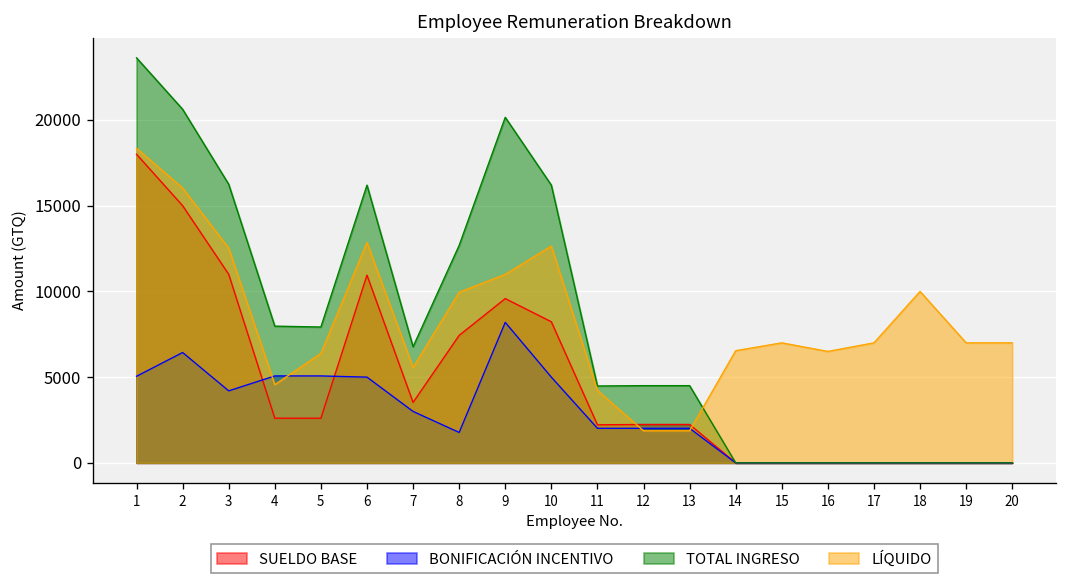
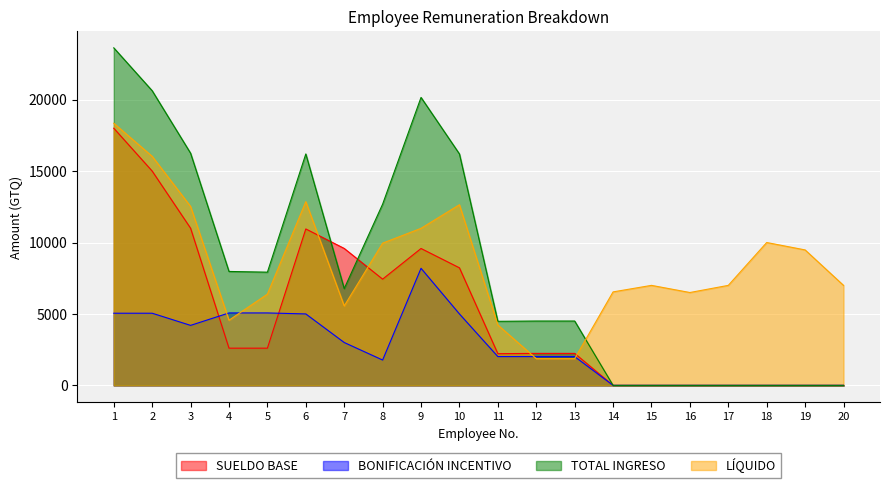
BONIFICACIÓN INCENTIVO, 2: 6400 -> 5100
SUELDO BASE, 7: 3500 -> 9600
LÍQUIDO, 19: 7000 -> 9500
